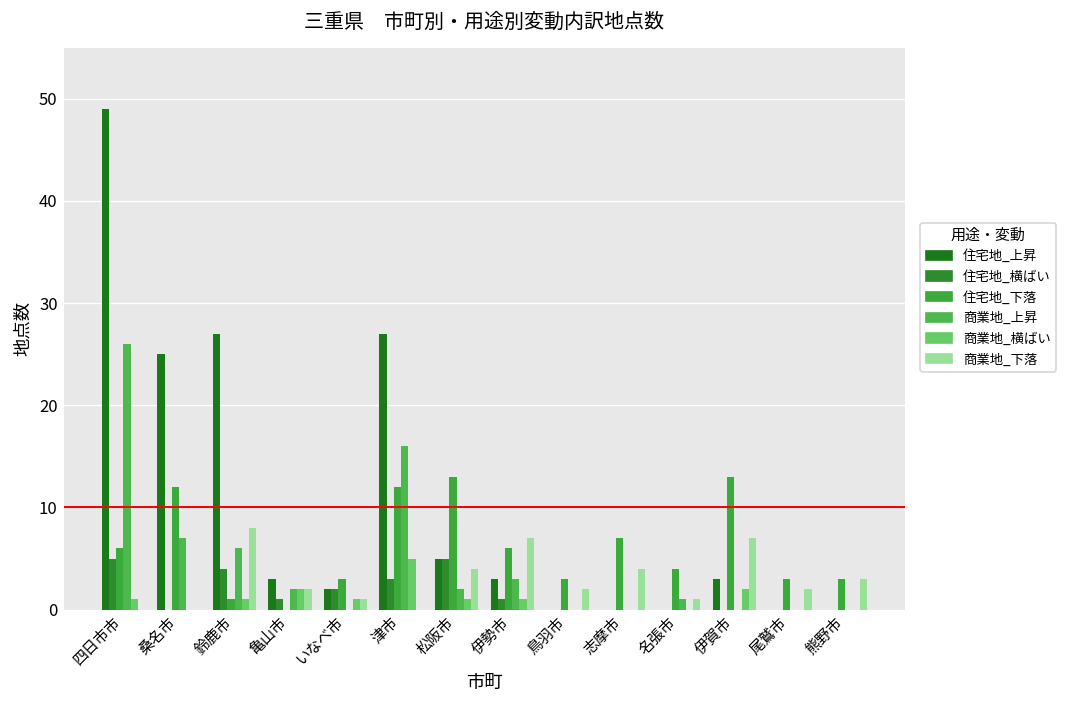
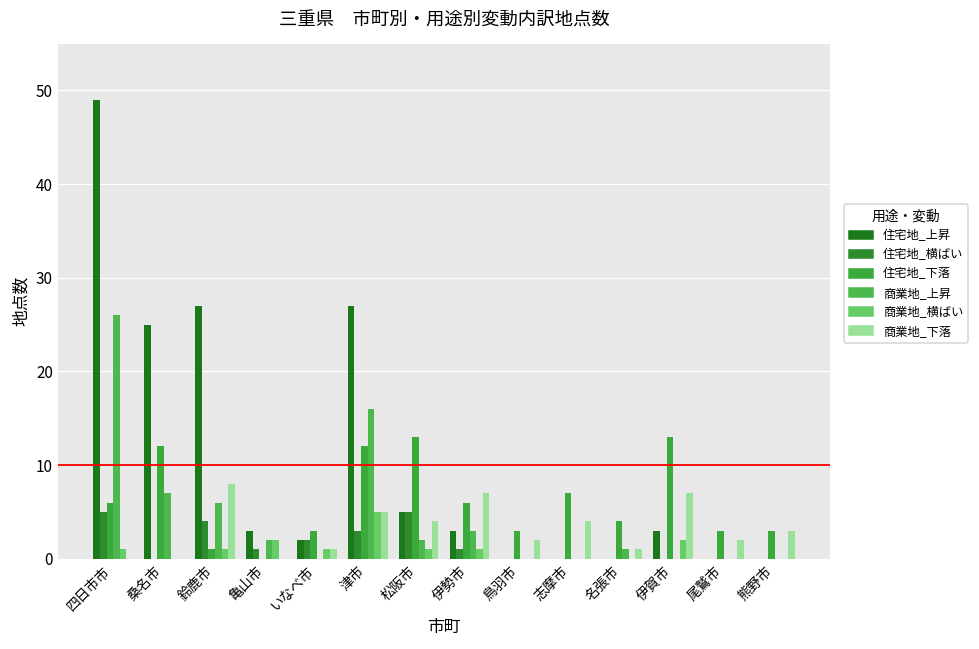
商業地_下落, 亀山市: 2 -> 0
商業地_下落, 津市: 0 -> 5
